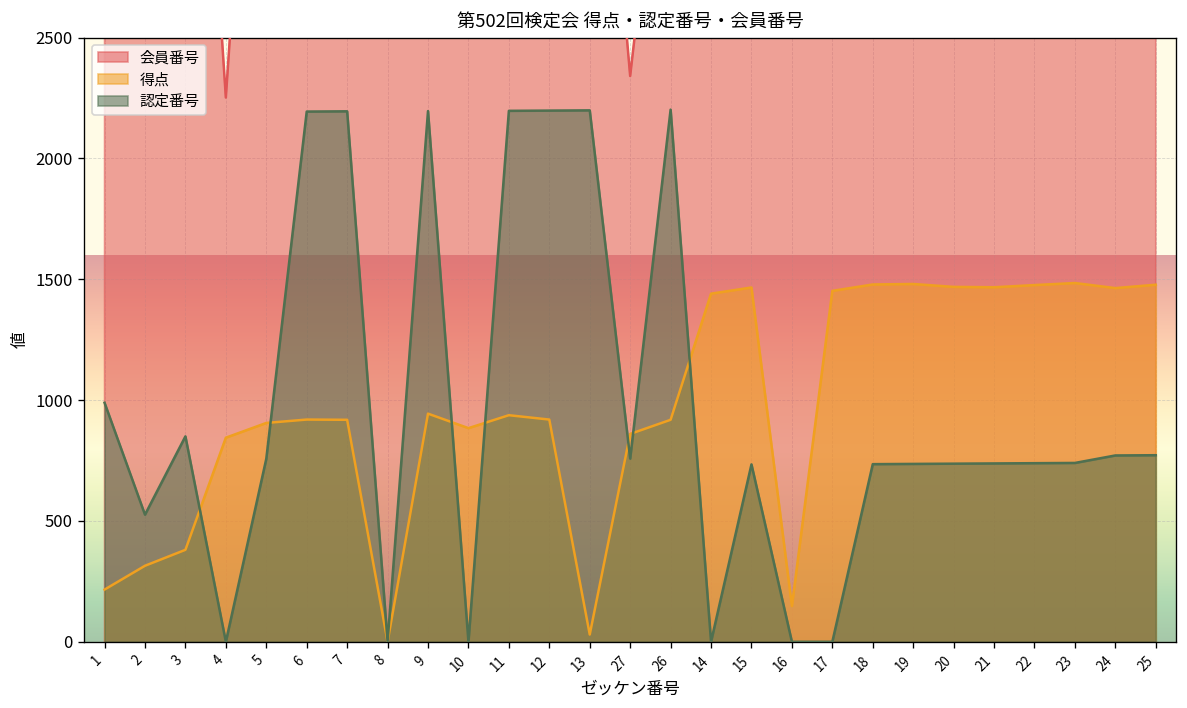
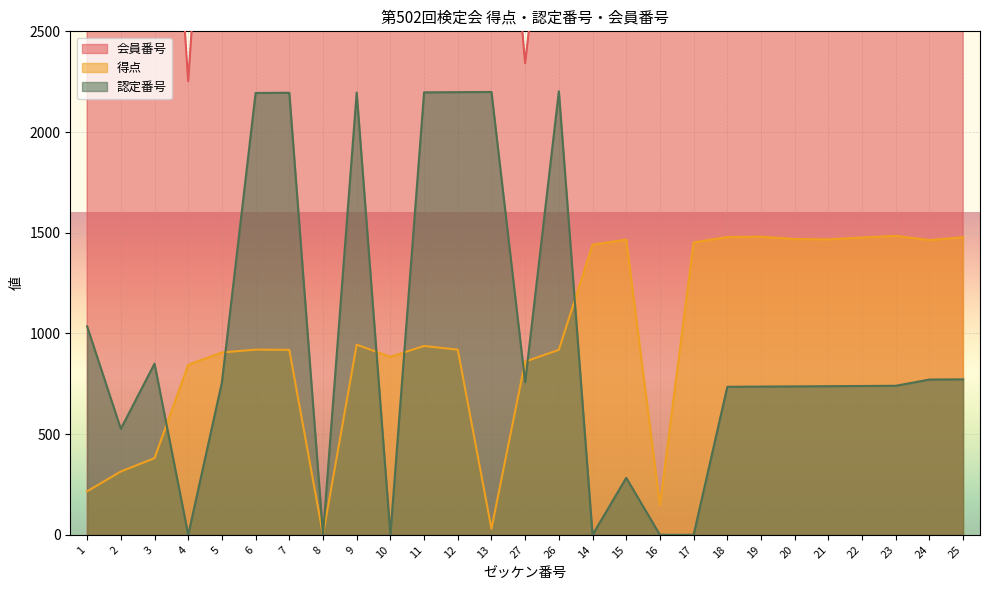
認定番号, 1: 990 -> 1040
認定番号, 15: 730 -> 280
